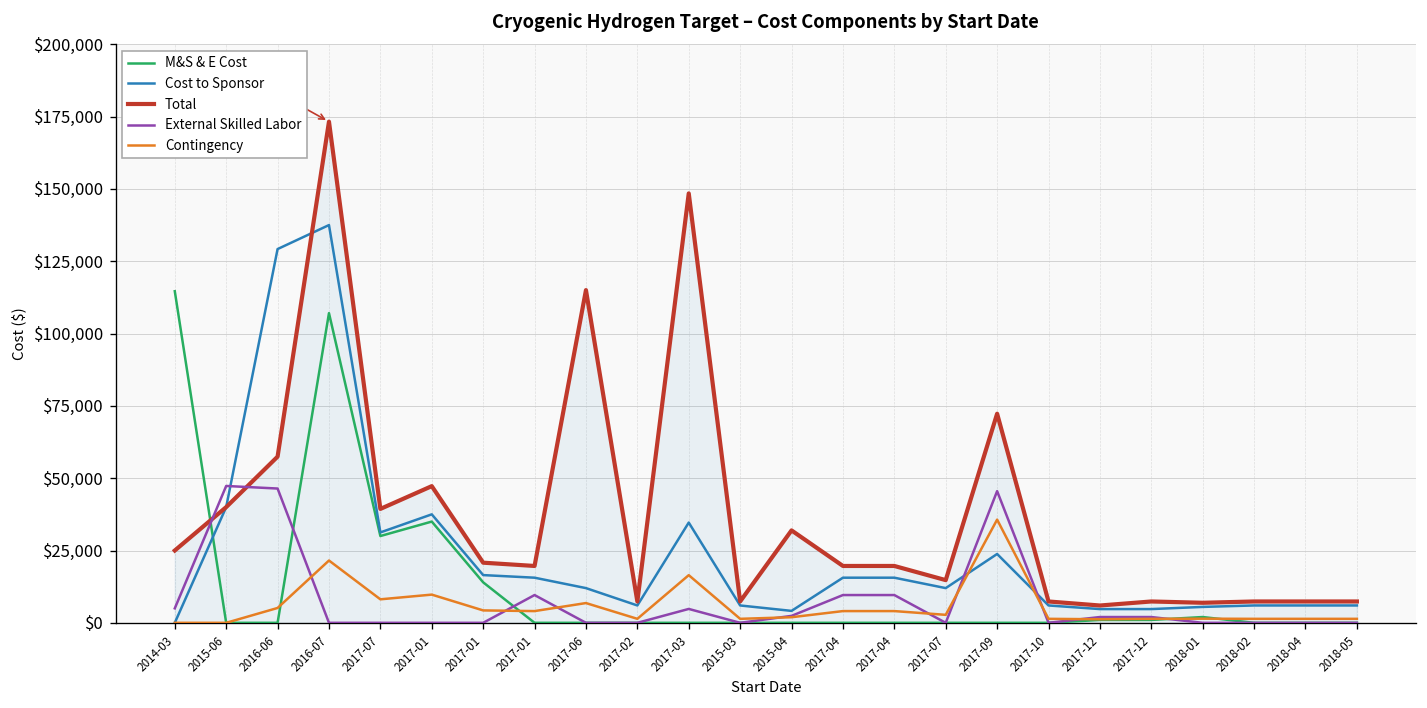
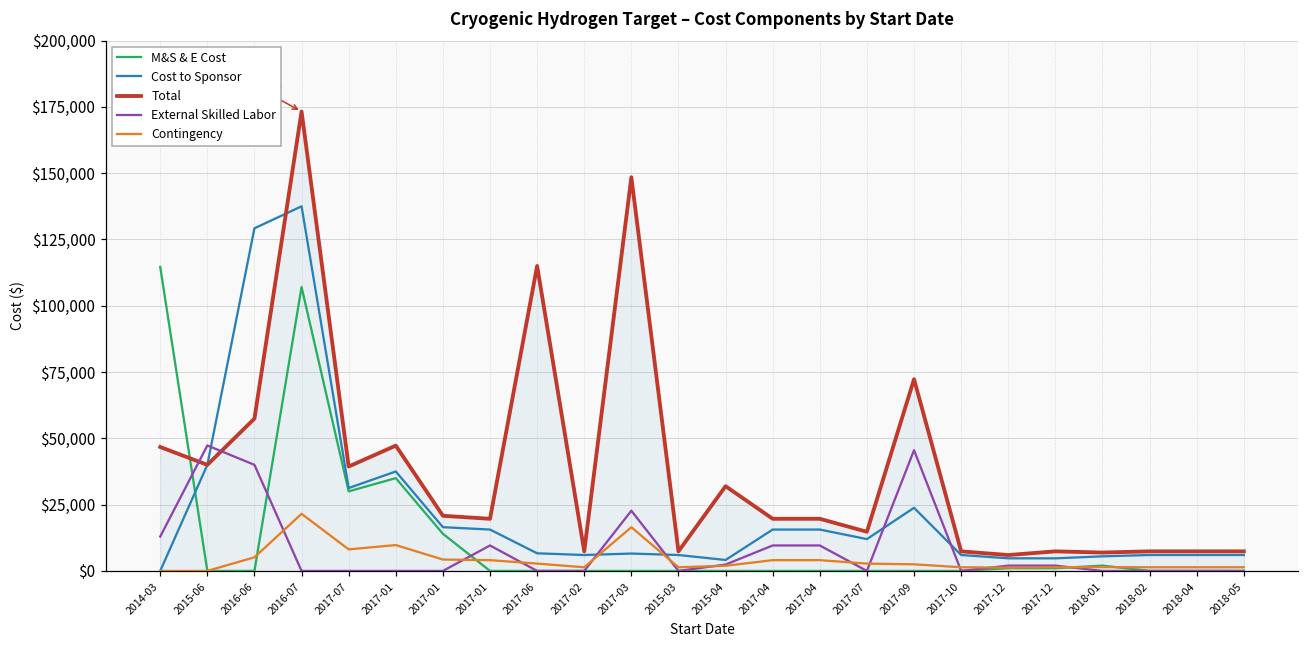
Total, 2014-03: $25,000 -> $47,000
External Skilled Labor, 2014-03: $5,000 -> $13,000
External Skilled Labor, 2016-06: $46,000 -> $40,000
Cost to Sponsor, 2017-06: $12,000 -> $7,000
Contingency, 2017-06: $7,000 -> $3,000
Cost to Sponsor, 2017-03: $35,000 -> $7,000
External Skilled Labor, 2017-03: $5,000 -> $23,000
Contingency, 2017-09: $36,000 -> $2,000
